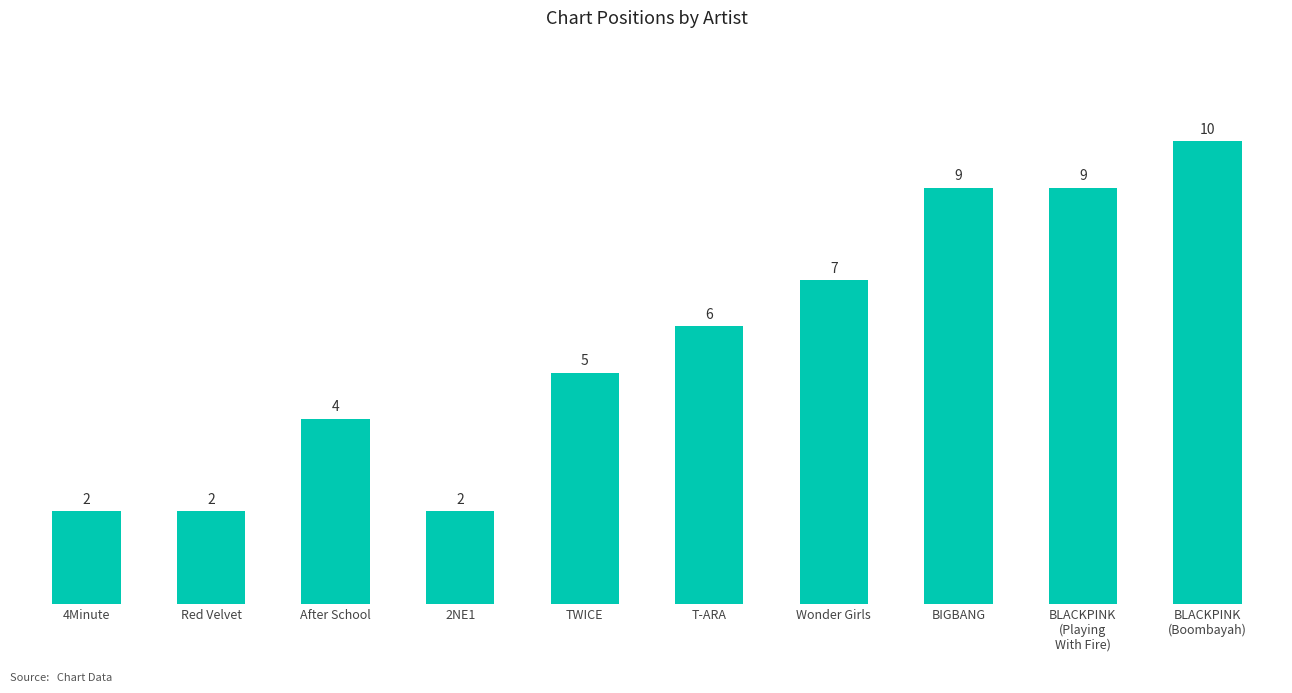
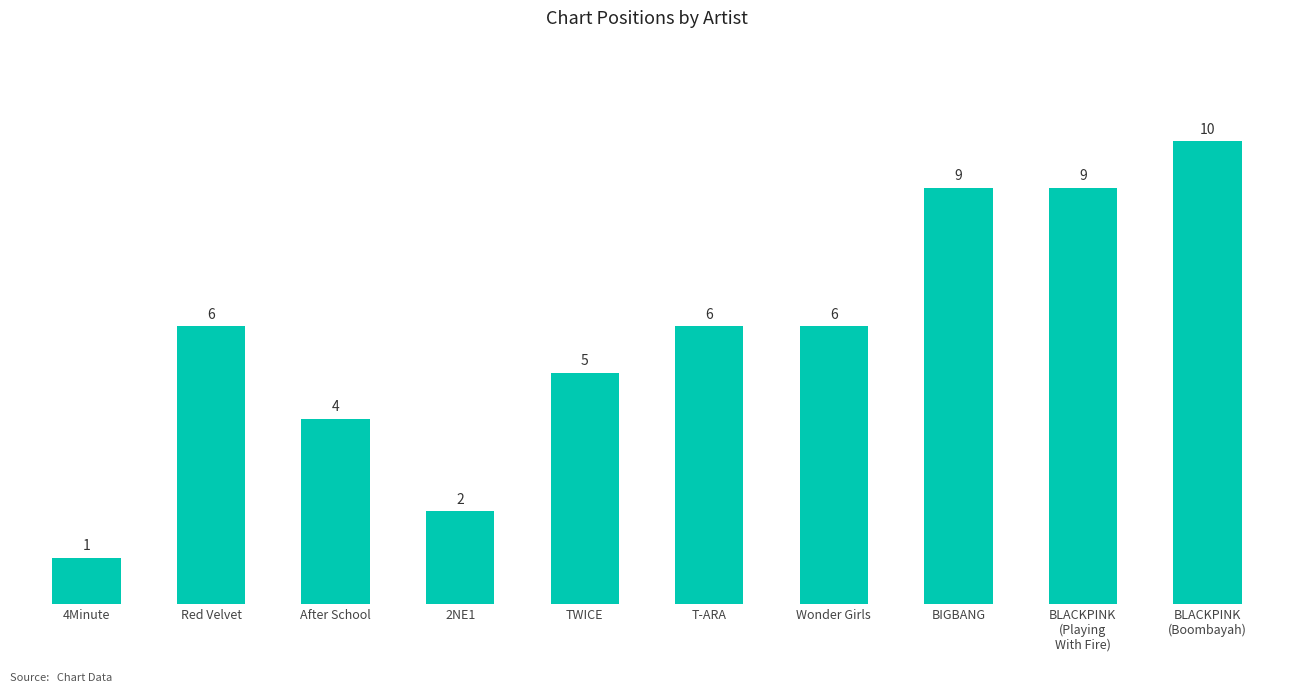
4Minute: 2 -> 1
Red Velvet: 2 -> 6
Wonder Girls: 7 -> 6
